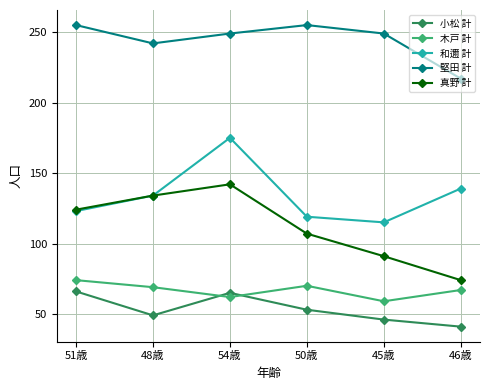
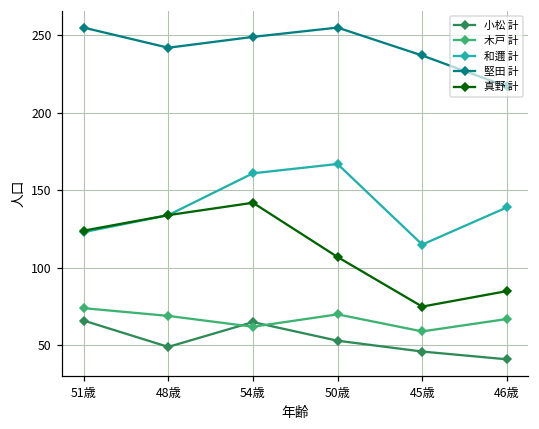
和邇 計, 54歳: 175 -> 161
和邇 計, 50歳: 119 -> 167
堅田 計, 45歳: 249 -> 237
真野 計, 45歳: 91 -> 75
真野 計, 46歳: 74 -> 85
